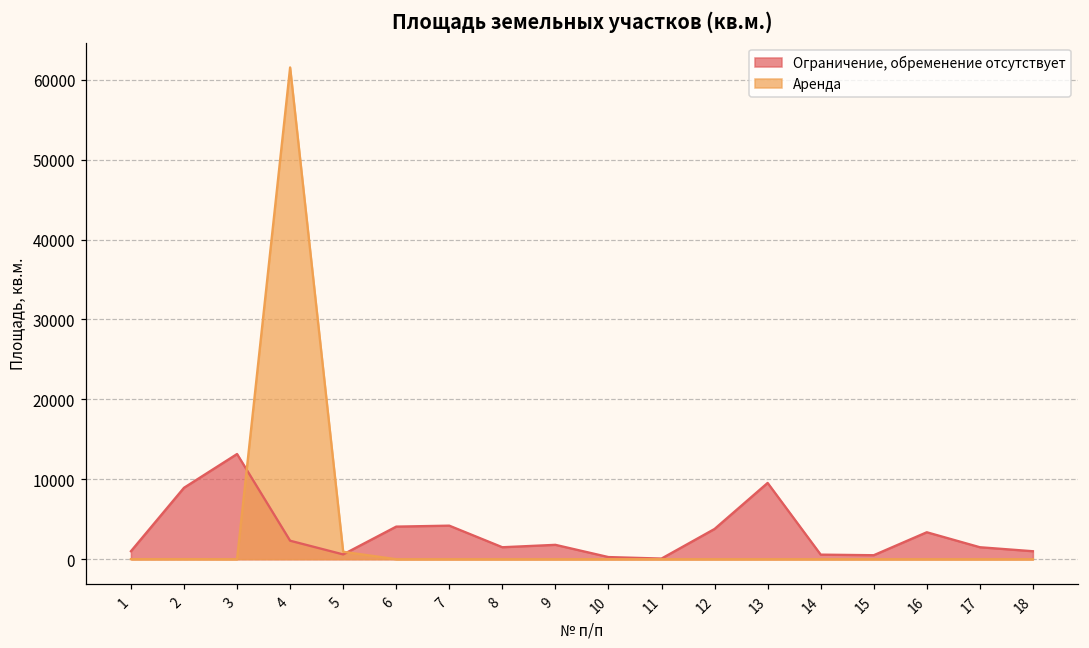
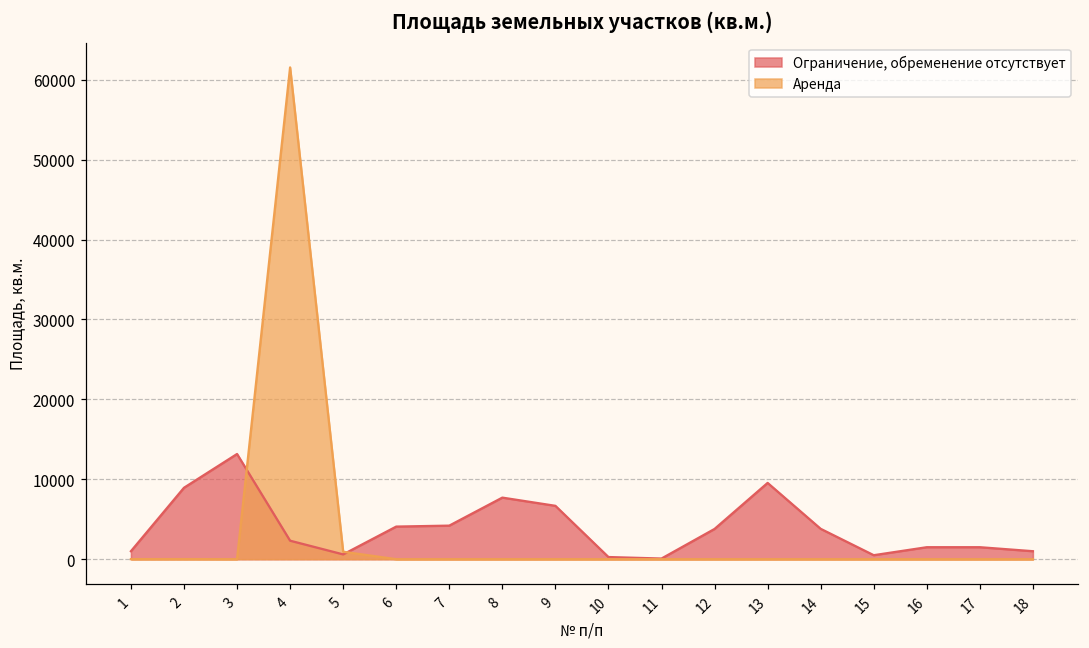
Ограничение, обременение отсутствует, 8: 2000 -> 8000
Ограничение, обременение отсутствует, 9: 2000 -> 7000
Ограничение, обременение отсутствует, 14: 1000 -> 4000
Ограничение, обременение отсутствует, 16: 3000 -> 2000
